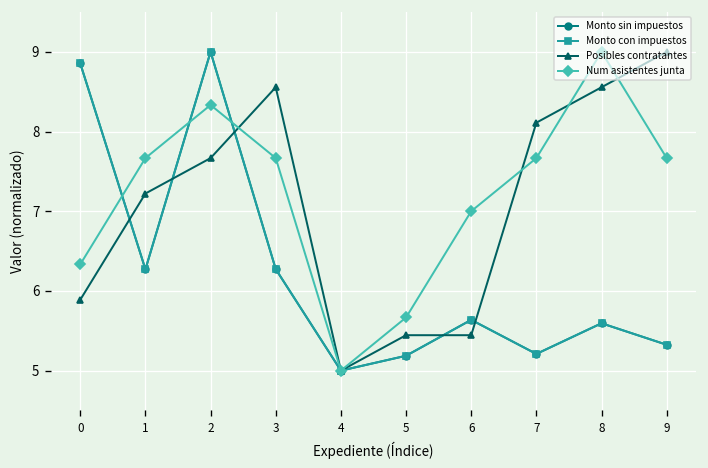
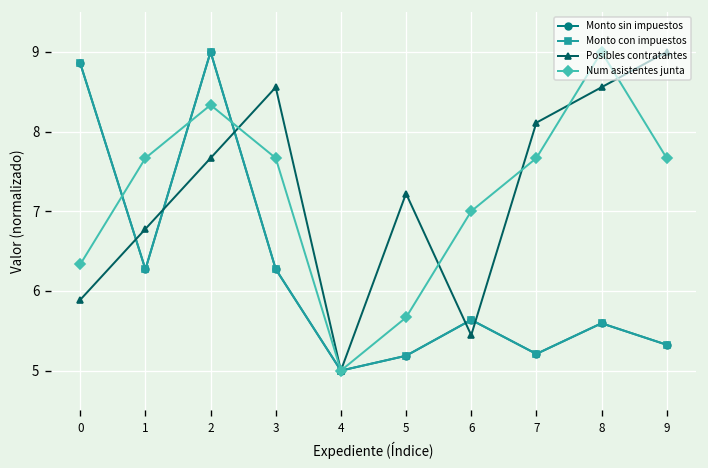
Posibles contratantes, 1: 7.2 -> 6.8
Posibles contratantes, 5: 5.4 -> 7.2
